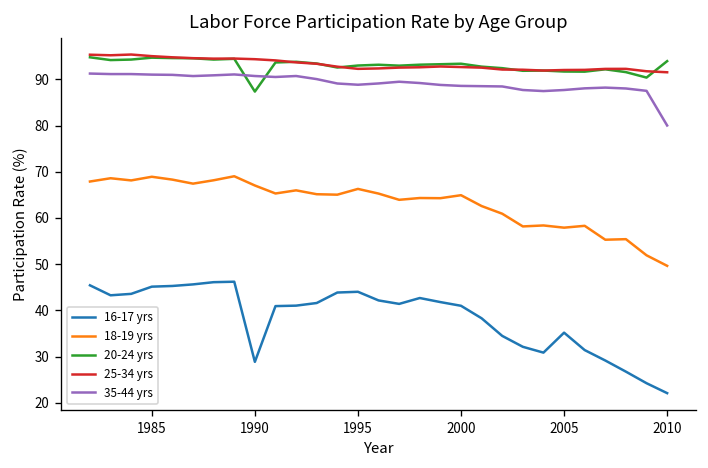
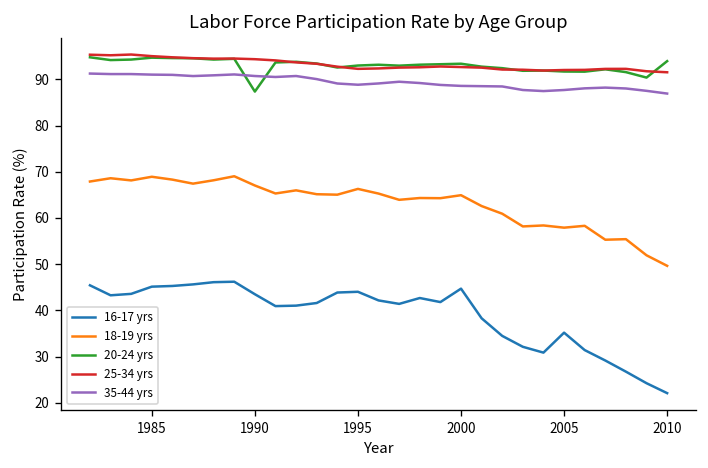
16-17 yrs, 1990: 29 -> 43
16-17 yrs, 2000: 41 -> 45
35-44 yrs, 2010: 80 -> 87
